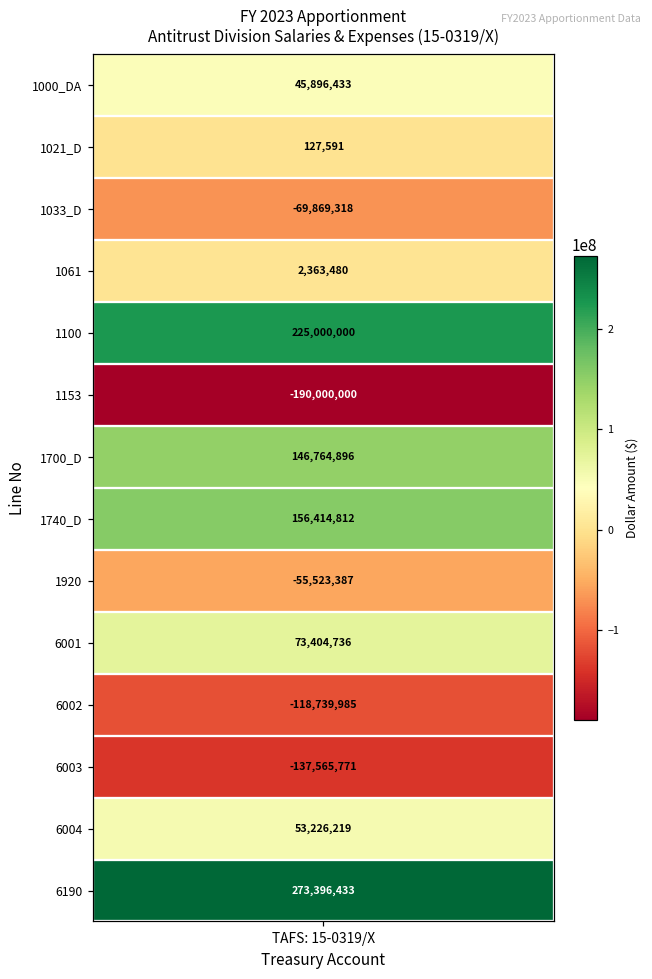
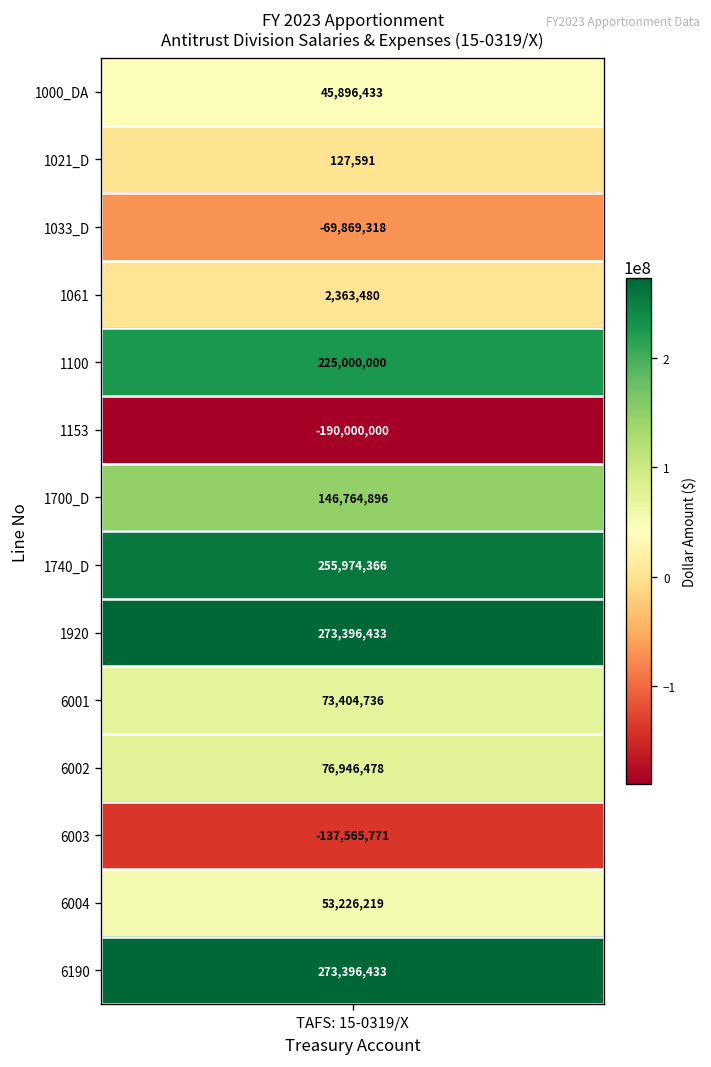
1740_D, TAFS: 15-0319/X: 156,414,812 -> 255,974,366
1920, TAFS: 15-0319/X: -55,523,387 -> 273,396,433
6002, TAFS: 15-0319/X: -118,739,985 -> 76,946,478
